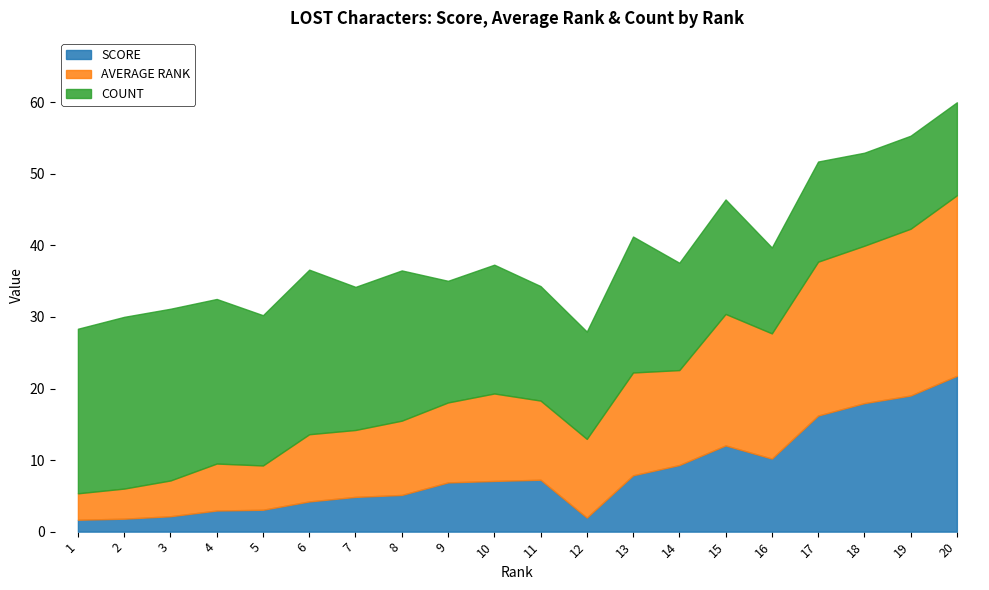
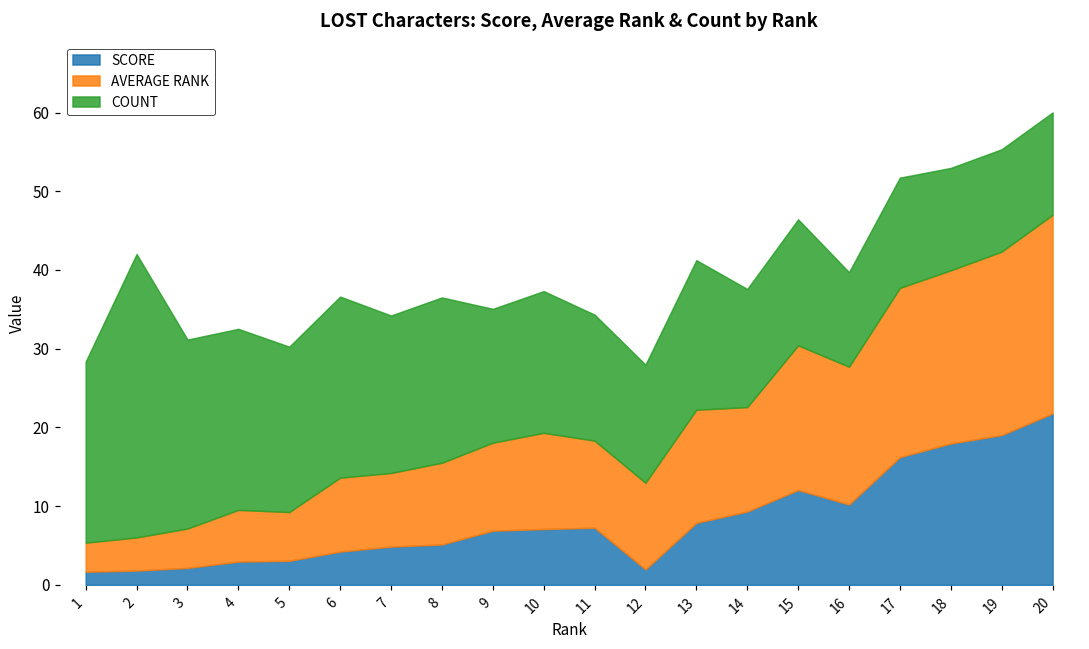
COUNT, 2: 24 -> 36
